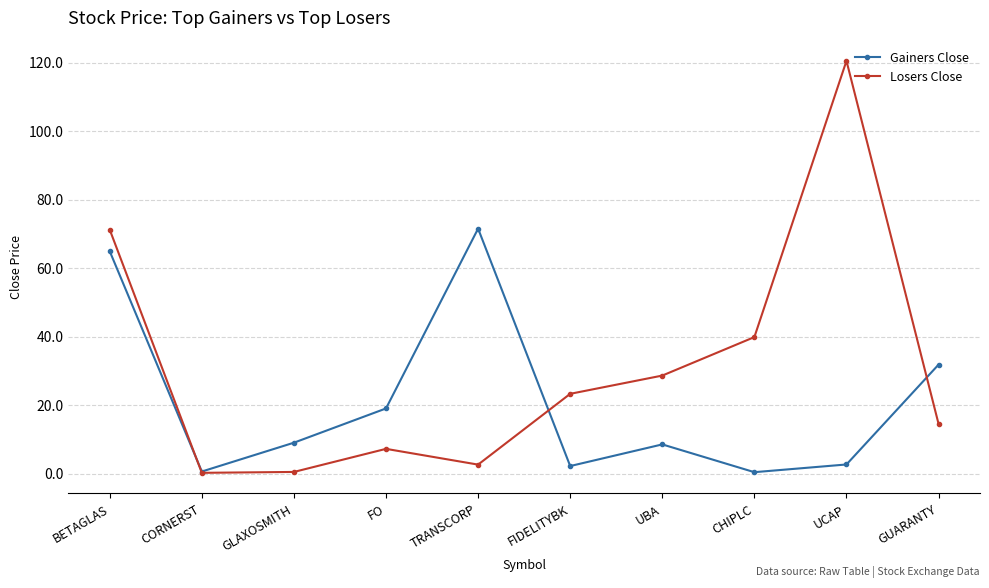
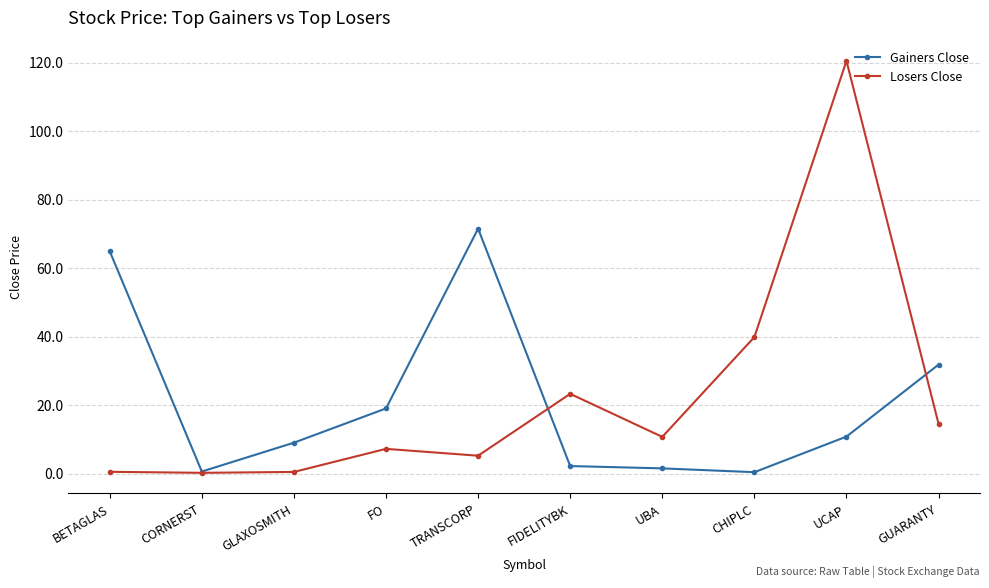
Losers Close, BETAGLAS: 71 -> 1
Losers Close, TRANSCORP: 3 -> 5
Gainers Close, UBA: 9 -> 2
Losers Close, UBA: 29 -> 11
Gainers Close, UCAP: 3 -> 11
